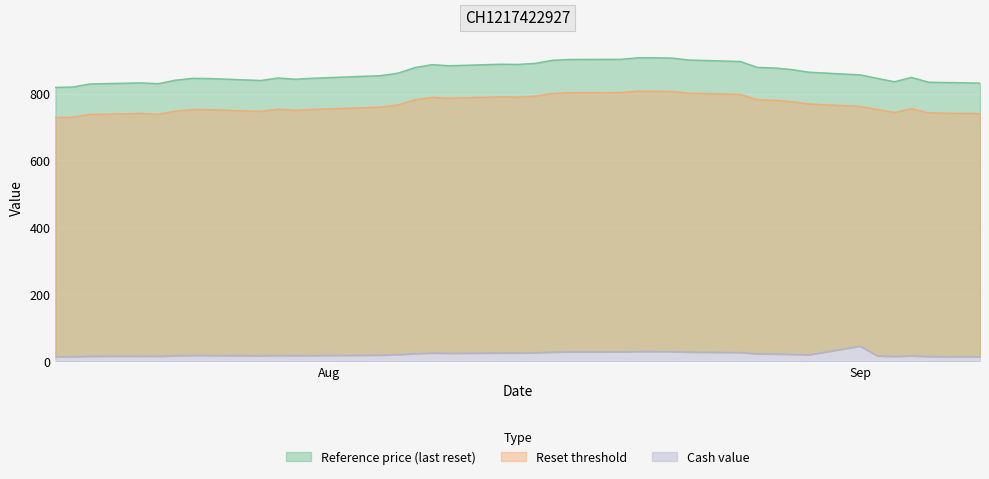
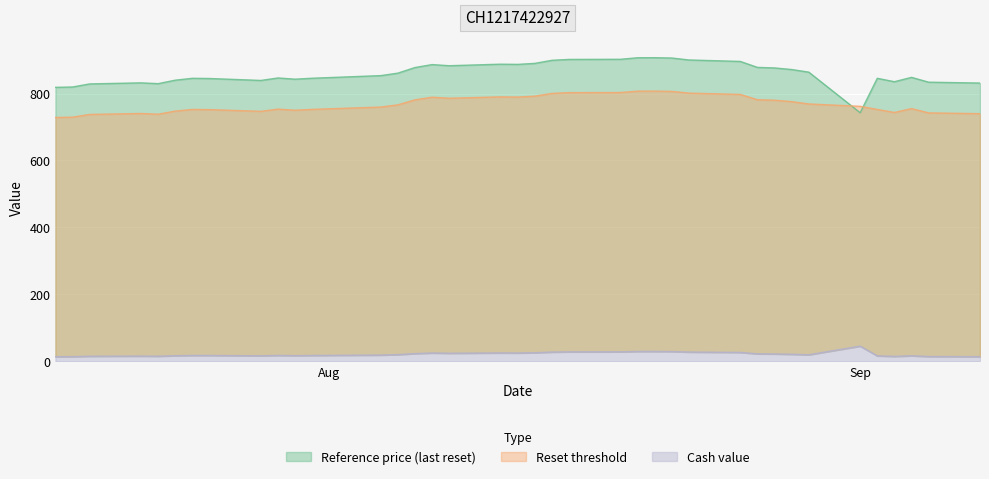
Reference price (last reset), Sep: 860 -> 740
